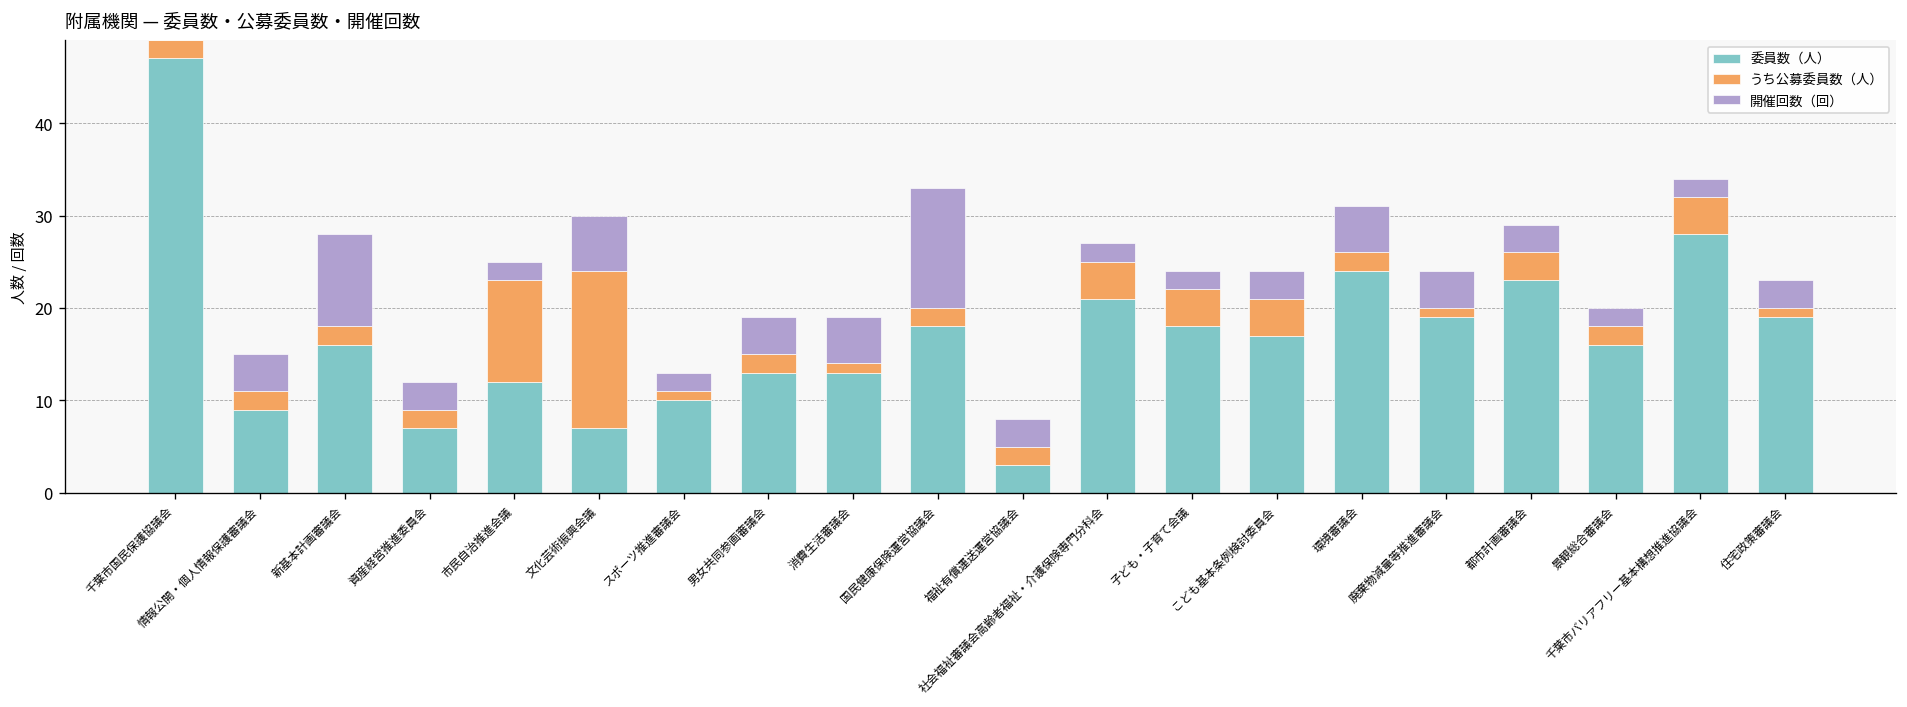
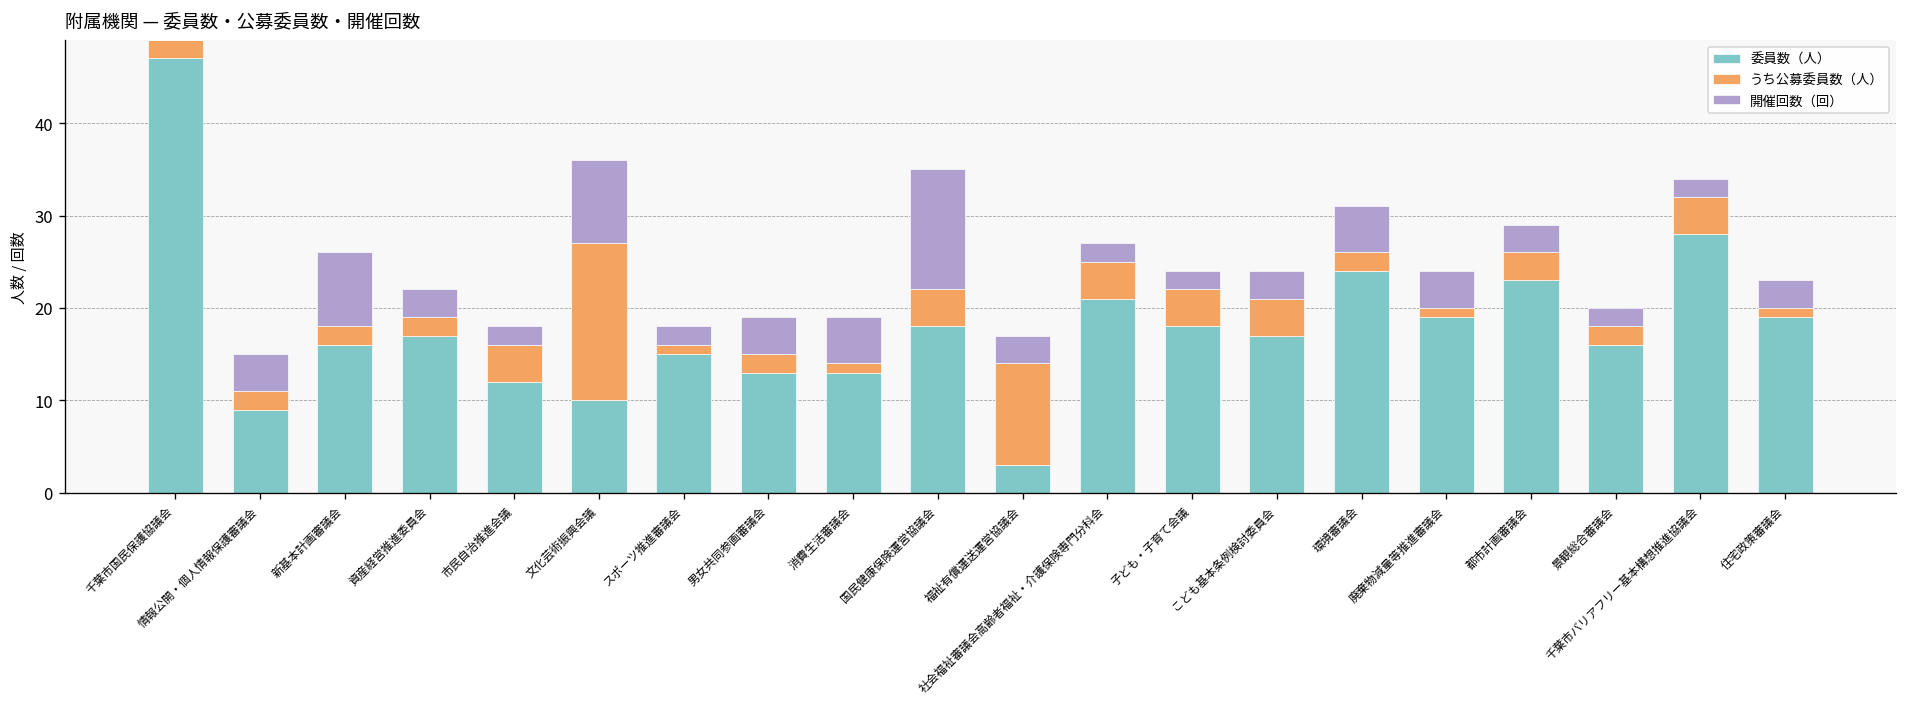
開催回数（回）, 新基本計画審議会: 10 -> 8
委員数（人）, 資産経営推進委員会: 7 -> 17
うち公募委員数（人）, 市民自治推進会議: 11 -> 4
委員数（人）, 文化芸術振興会議: 7 -> 10
開催回数（回）, 文化芸術振興会議: 6 -> 9
委員数（人）, スポーツ推進審議会: 10 -> 15
うち公募委員数（人）, 国民健康保険運営協議会: 2 -> 4
うち公募委員数（人）, 福祉有償運送運営協議会: 2 -> 11
